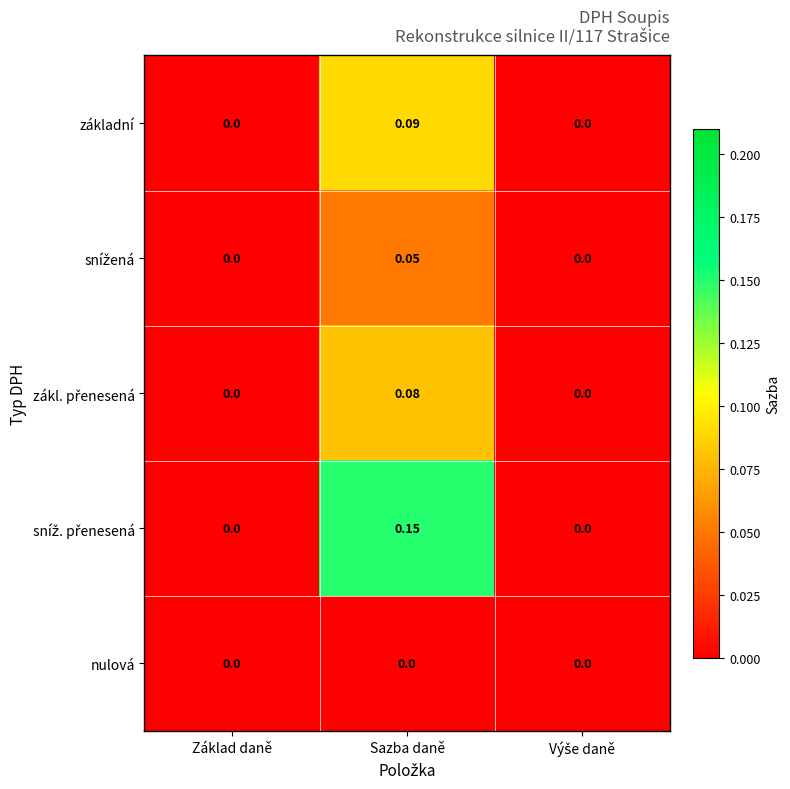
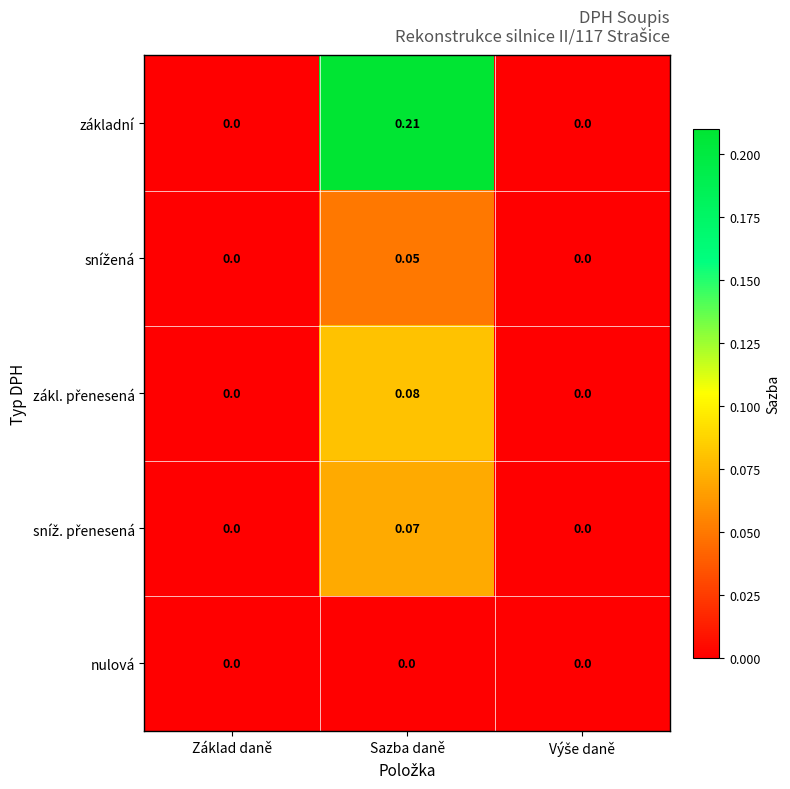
základní, Sazba daně: 0.09 -> 0.21
sníž. přenesená, Sazba daně: 0.15 -> 0.07
